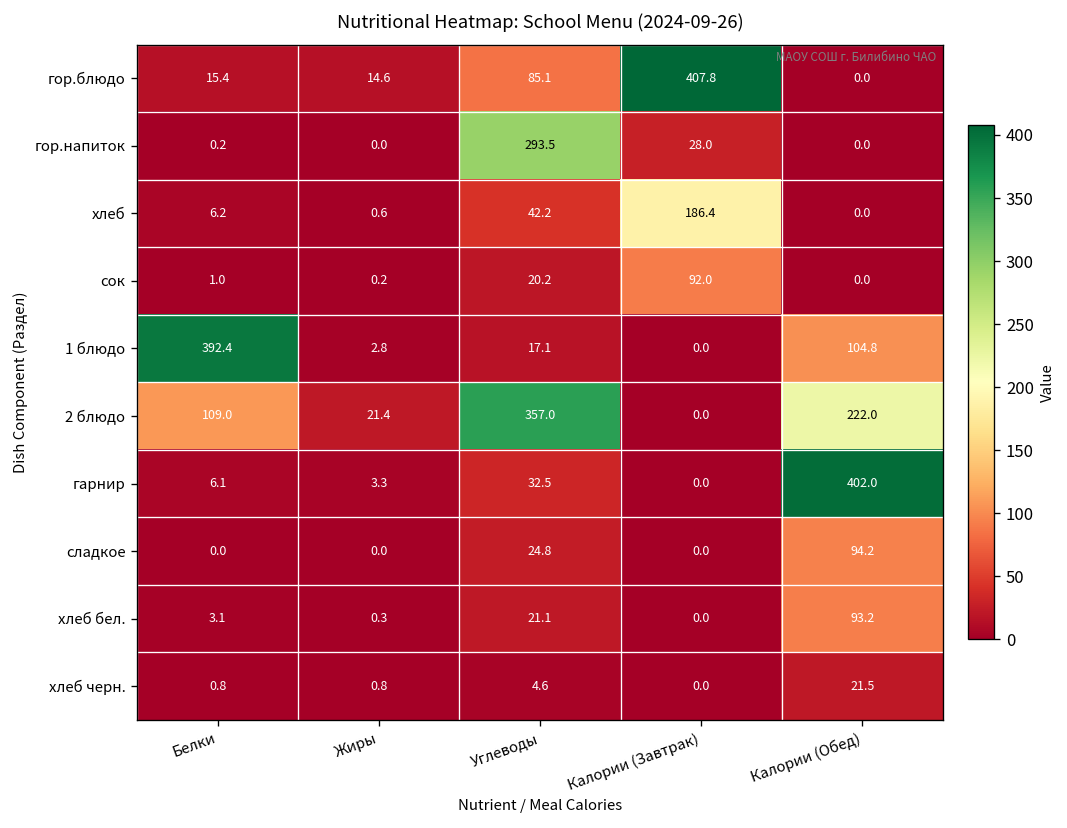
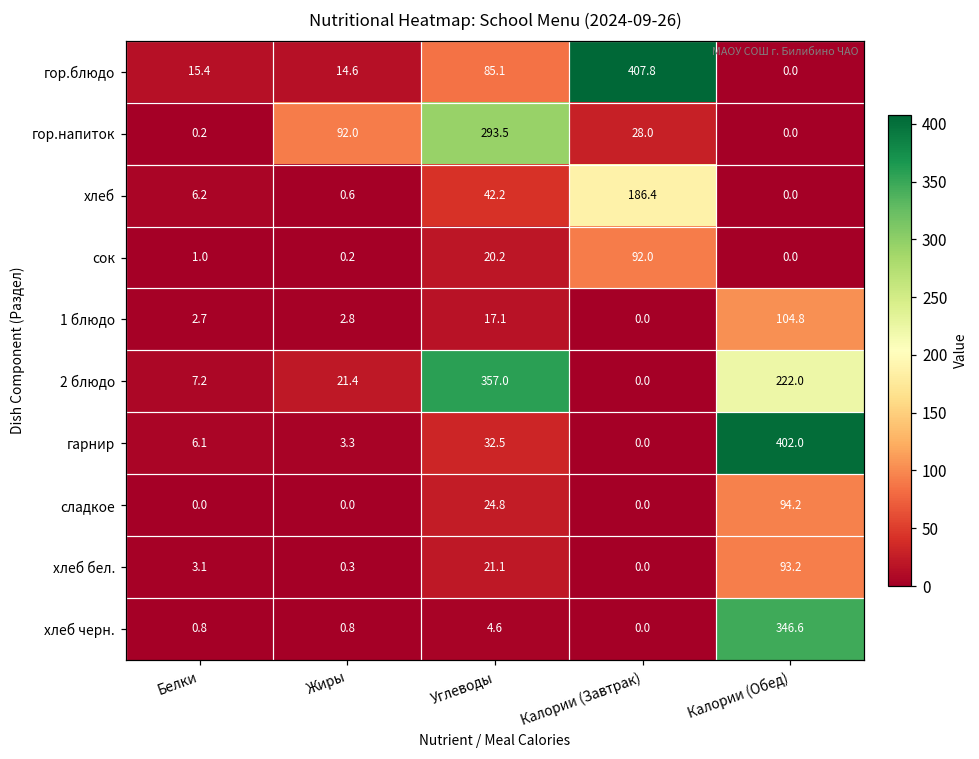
гор.напиток, Жиры: 0.0 -> 92.0
1 блюдо, Белки: 392.4 -> 2.7
2 блюдо, Белки: 109.0 -> 7.2
хлеб черн., Калории (Обед): 21.5 -> 346.6
